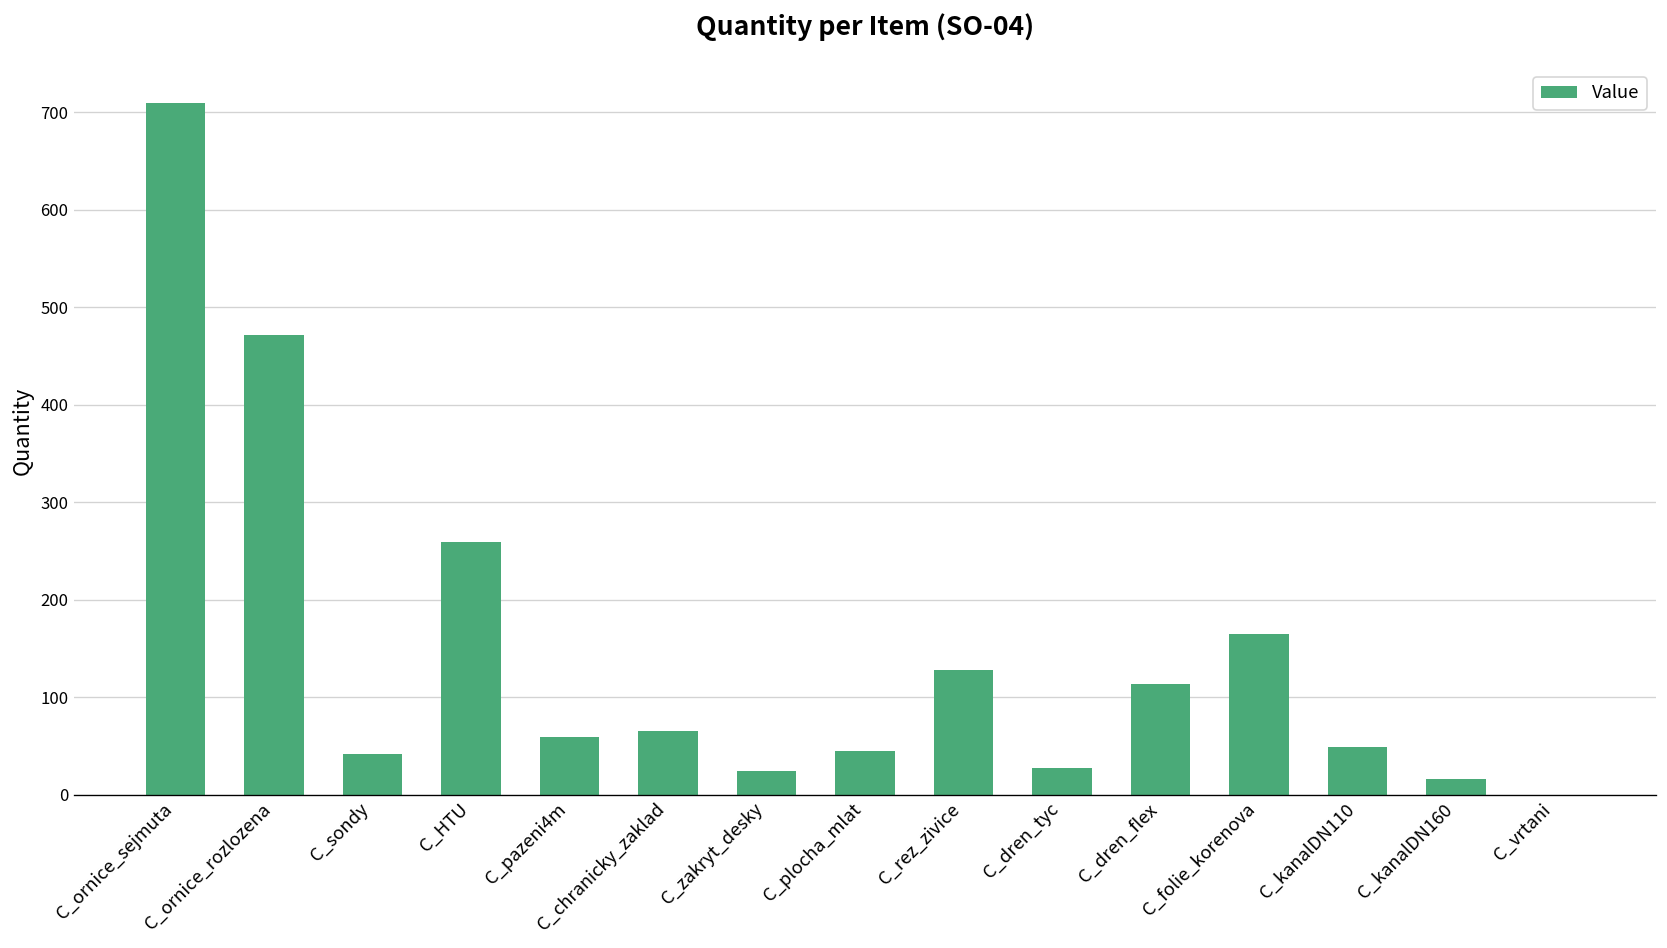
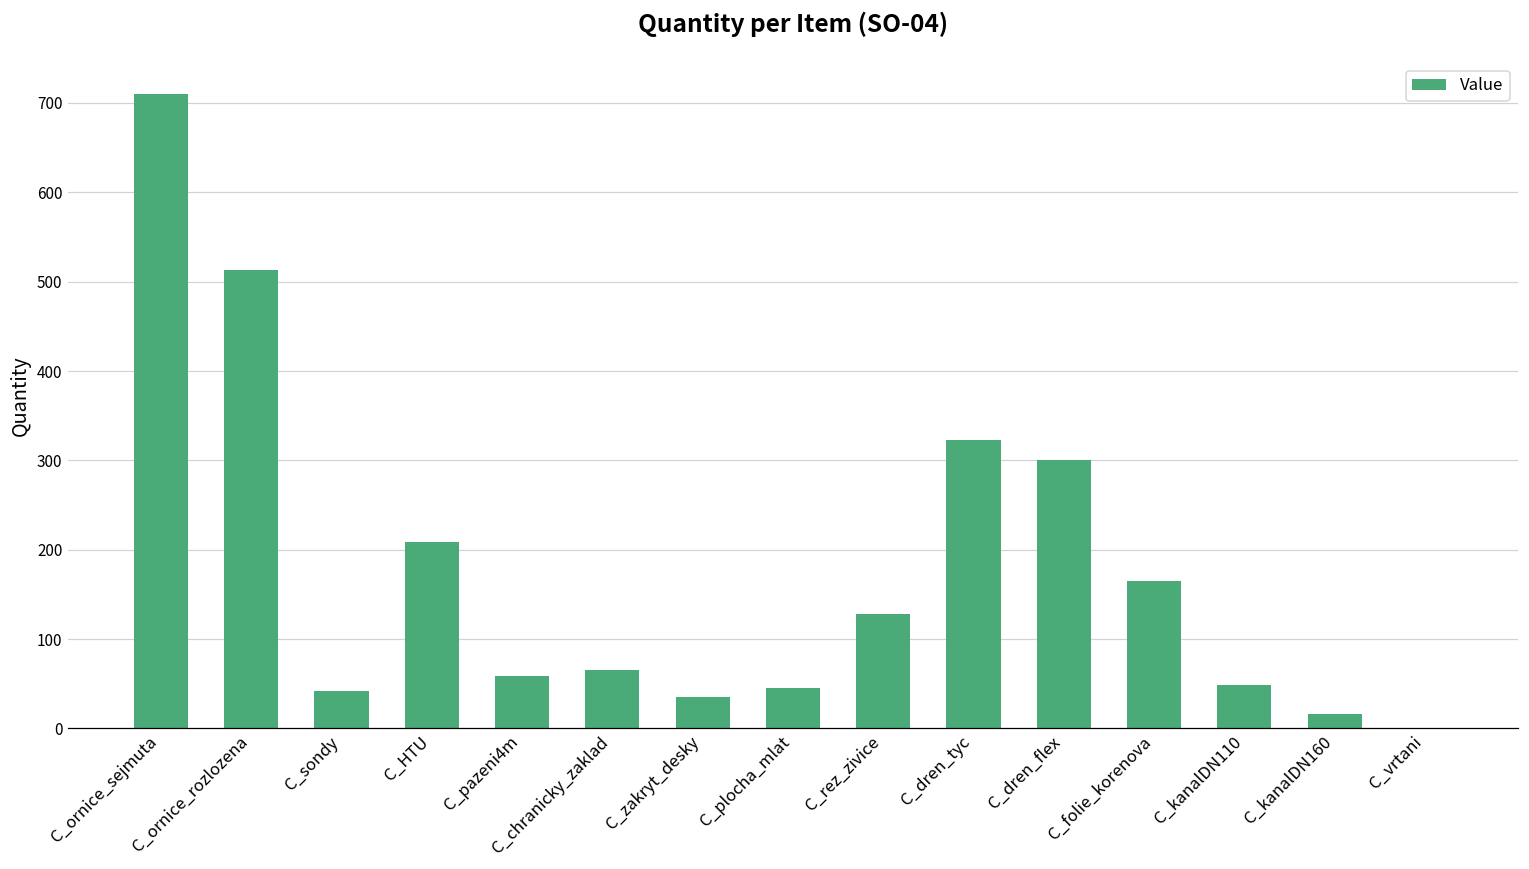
C_ornice_rozlozena: 470 -> 510
C_HTU: 260 -> 210
C_zakryt_desky: 20 -> 40
C_dren_tyc: 30 -> 320
C_dren_flex: 110 -> 300
